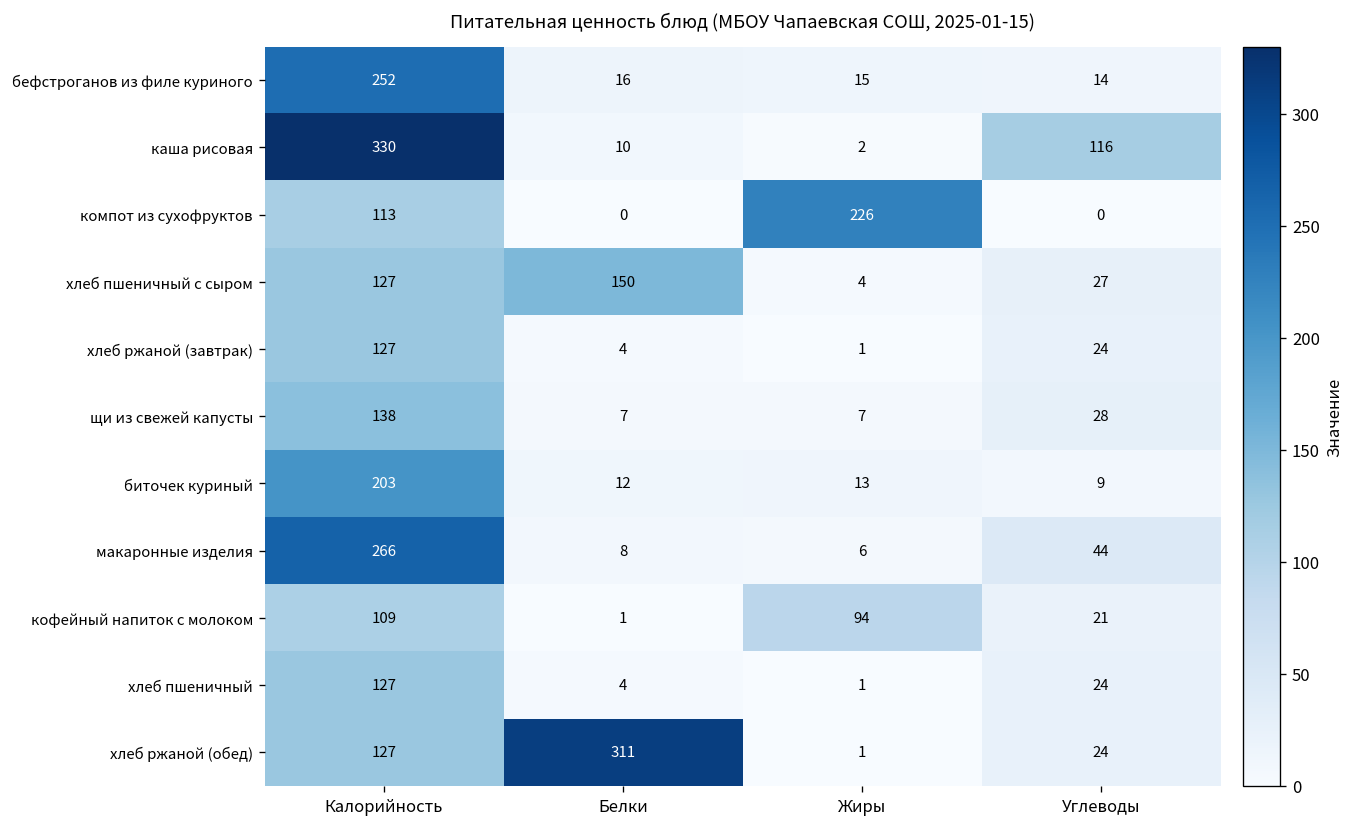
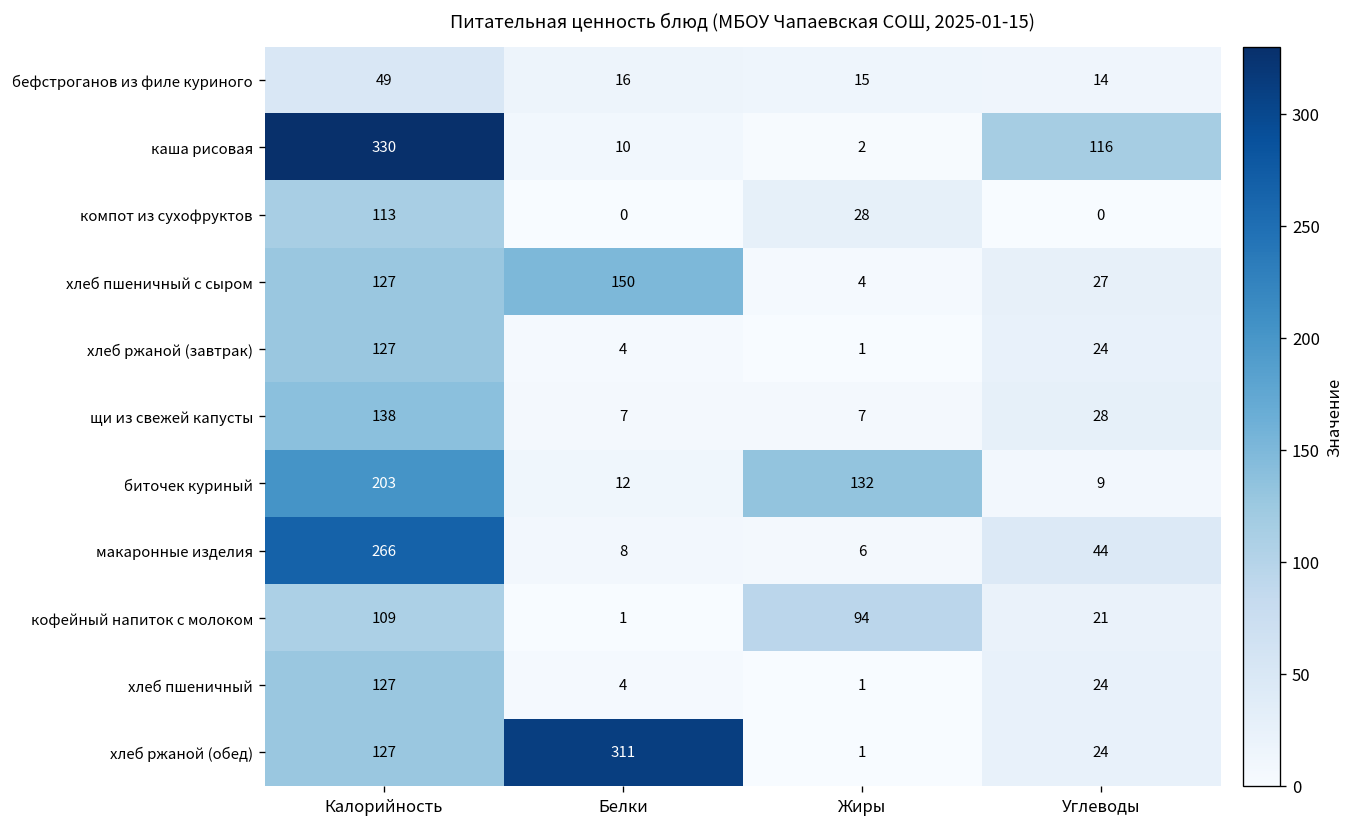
бефстроганов из филе куриного, Калорийность: 252 -> 49
компот из сухофруктов, Жиры: 226 -> 28
биточек куриный, Жиры: 13 -> 132
